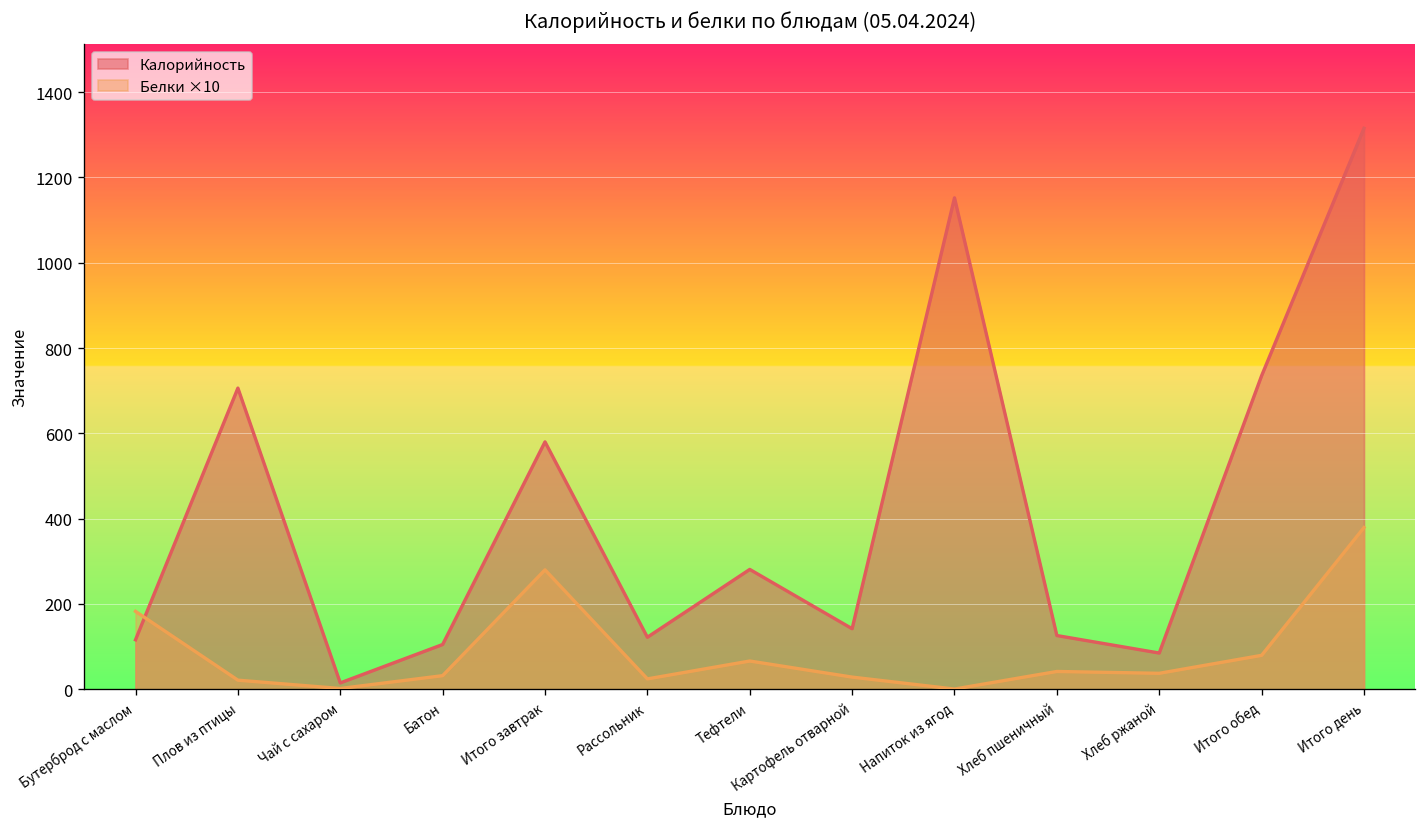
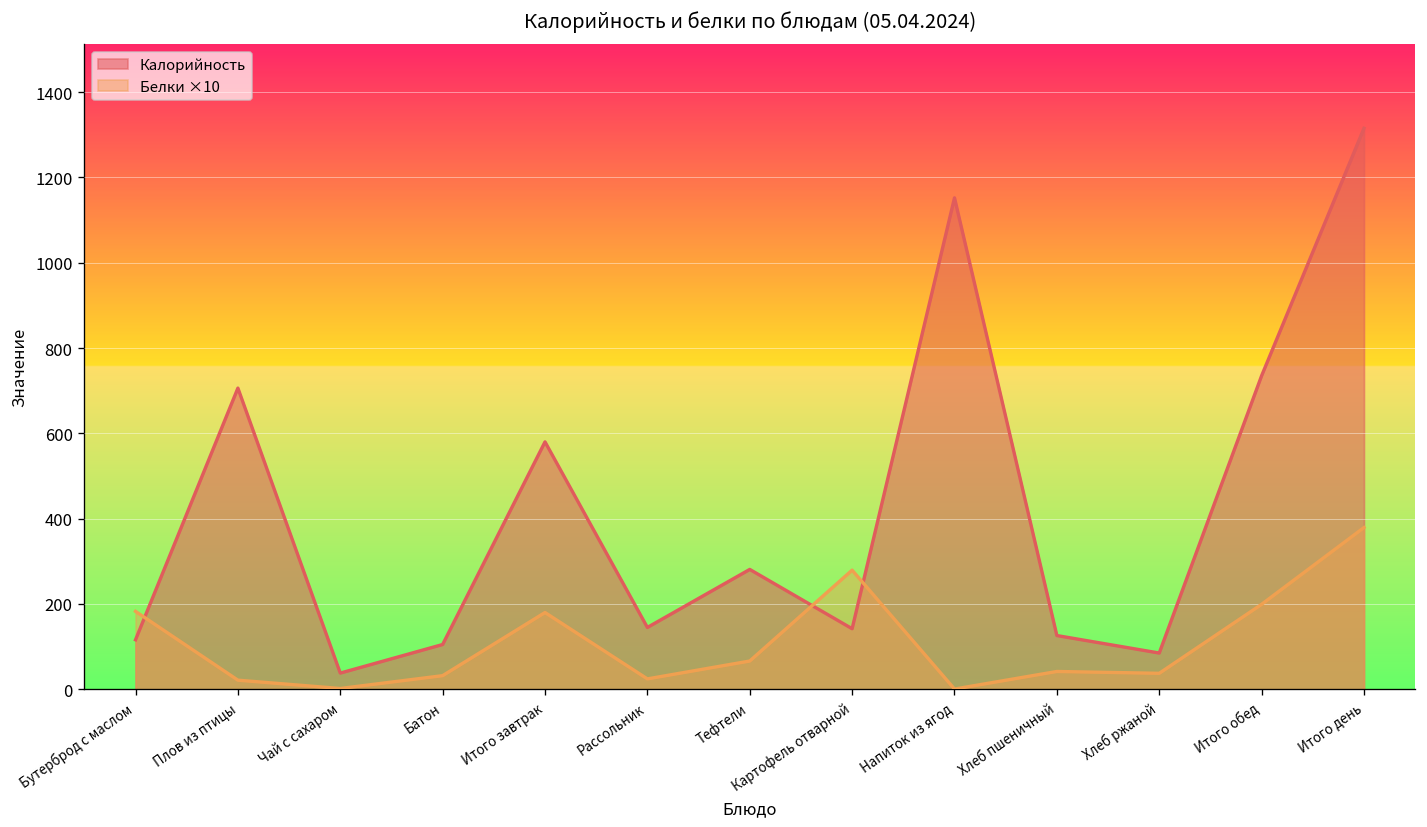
Калорийность, Чай с сахаром: 20 -> 40
Белки ×10, Итого завтрак: 280 -> 180
Калорийность, Рассольник: 120 -> 150
Белки ×10, Картофель отварной: 30 -> 280
Белки ×10, Итого обед: 80 -> 200
